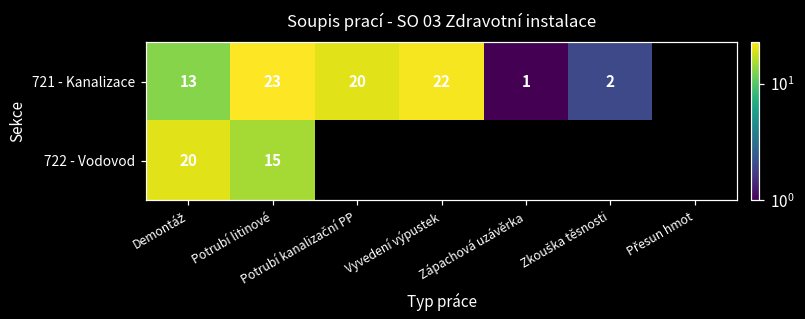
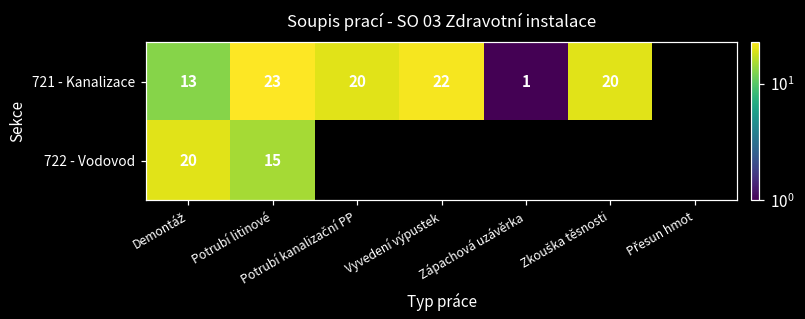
721 - Kanalizace, Zkouška těsnosti: 2 -> 20
